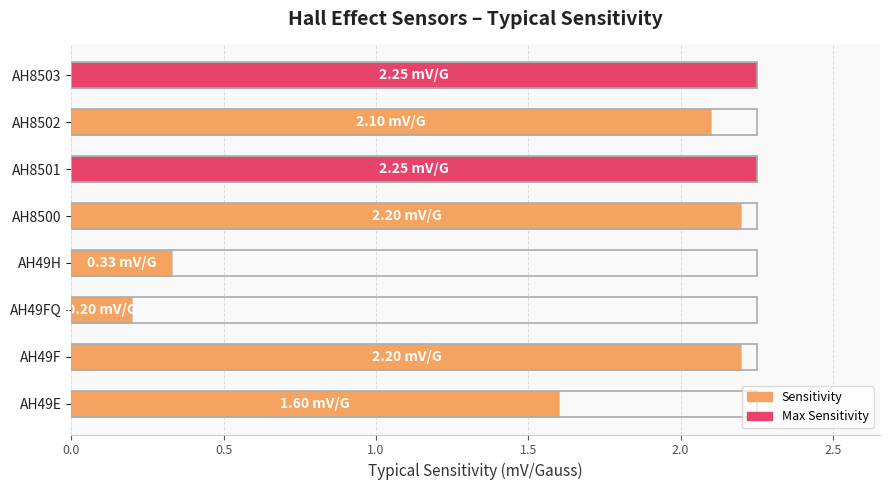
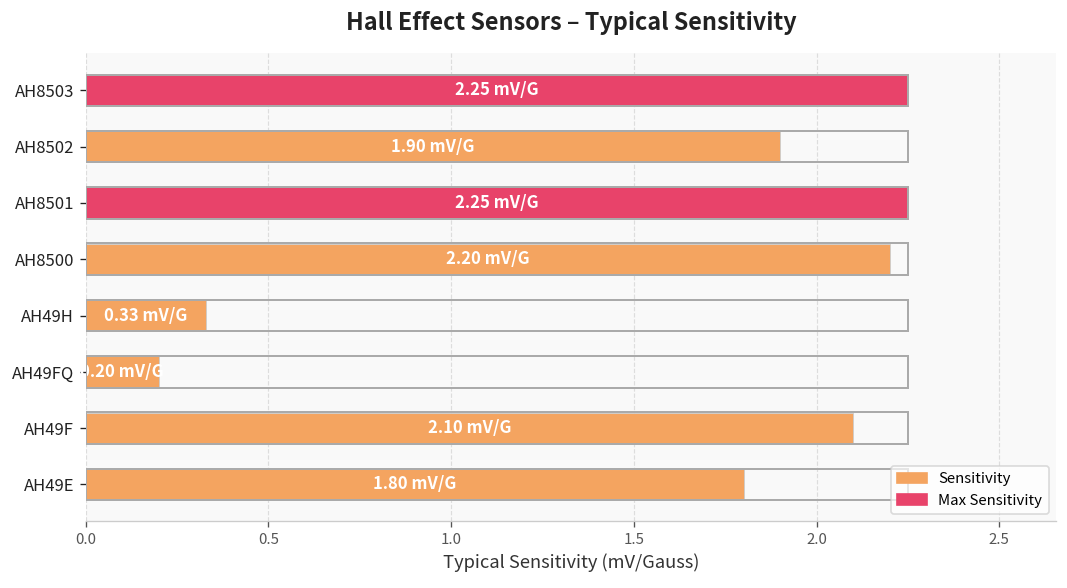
AH8502: 2.10 -> 1.90
AH49F: 2.20 -> 2.10
AH49E: 1.60 -> 1.80
